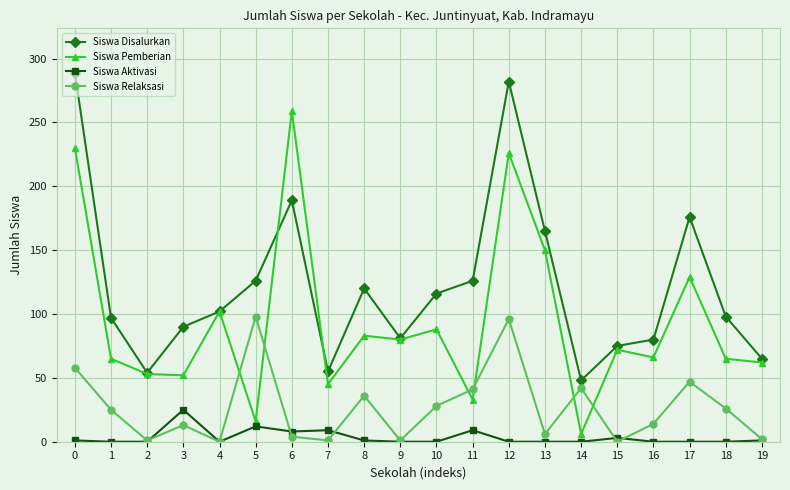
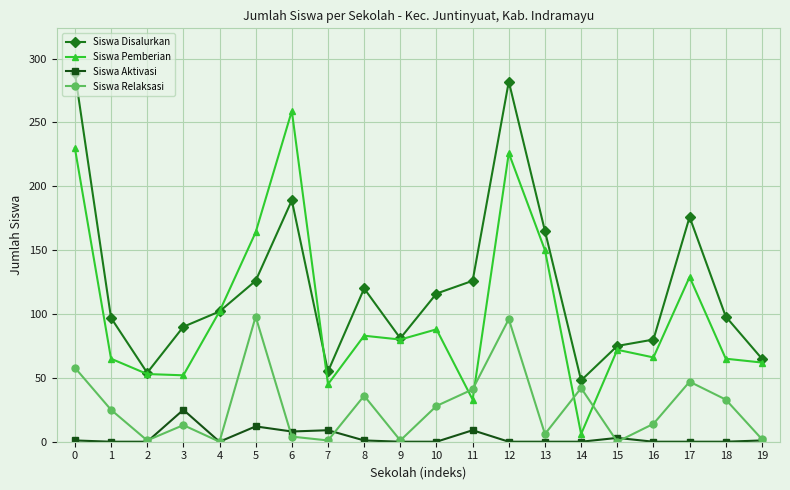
Siswa Pemberian, 5: 16 -> 164
Siswa Relaksasi, 18: 26 -> 33
